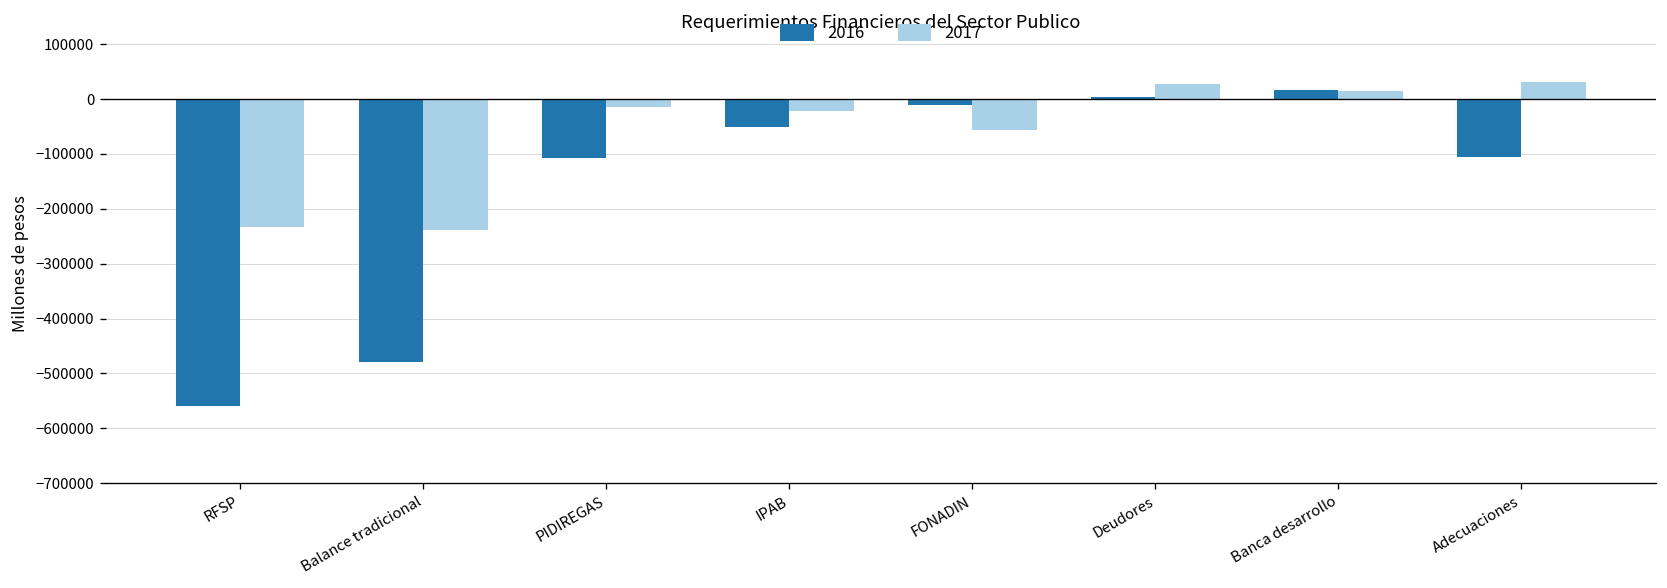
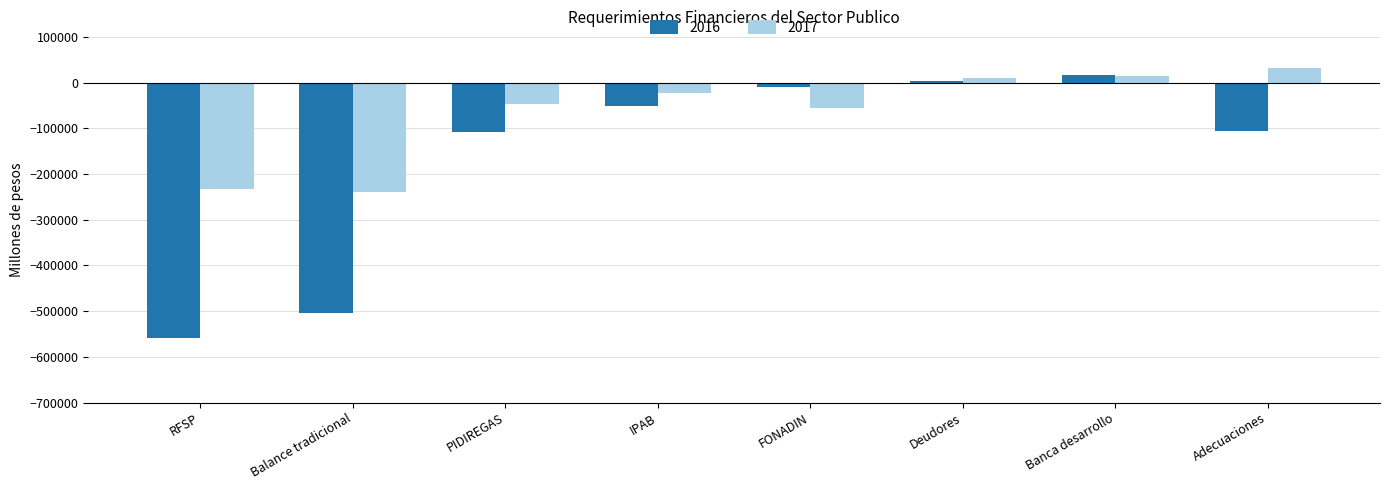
2016, Balance tradicional: -480000 -> -500000
2017, PIDIREGAS: -10000 -> -50000
2017, Deudores: 30000 -> 10000
